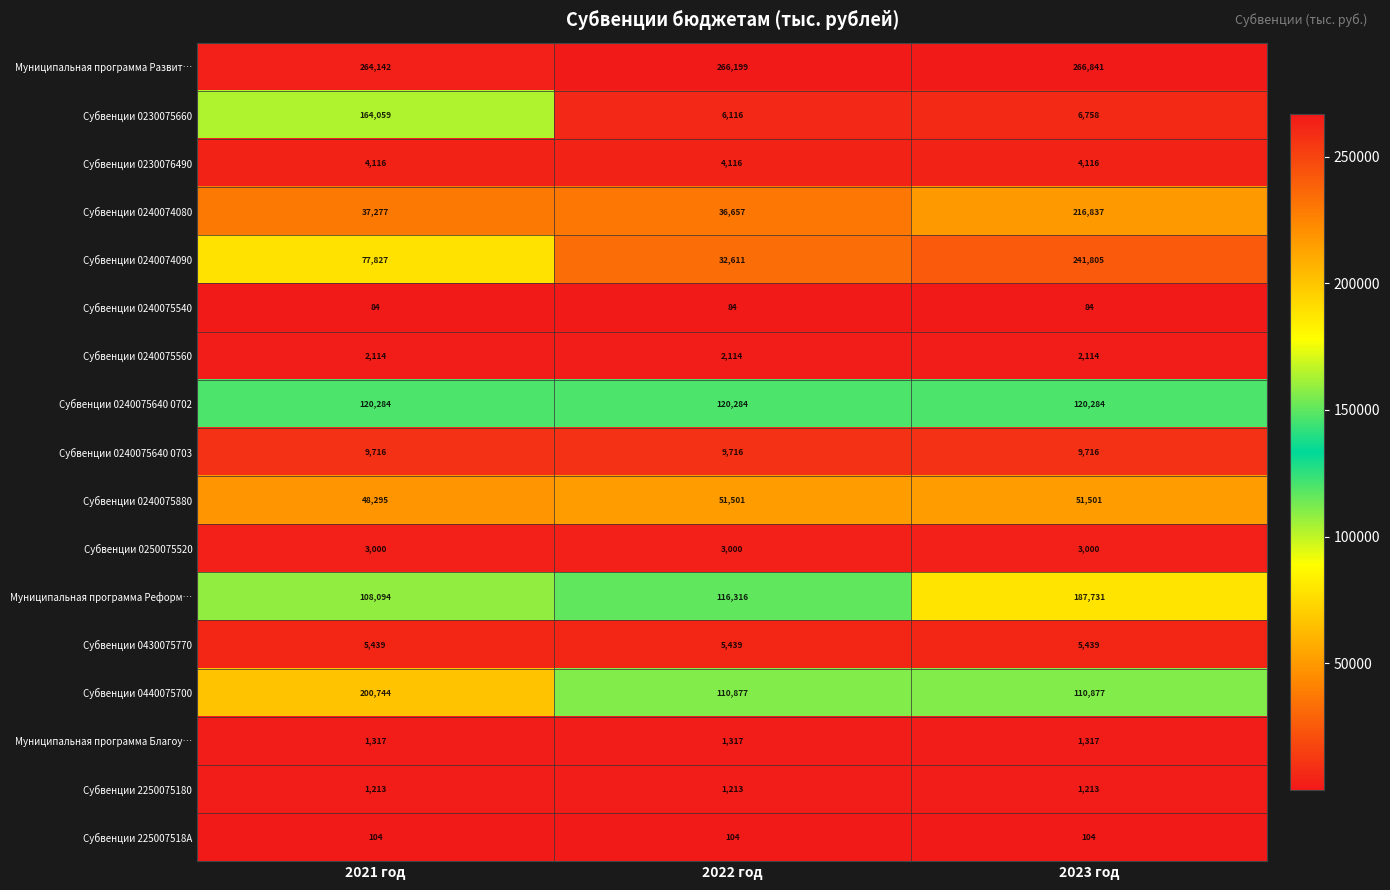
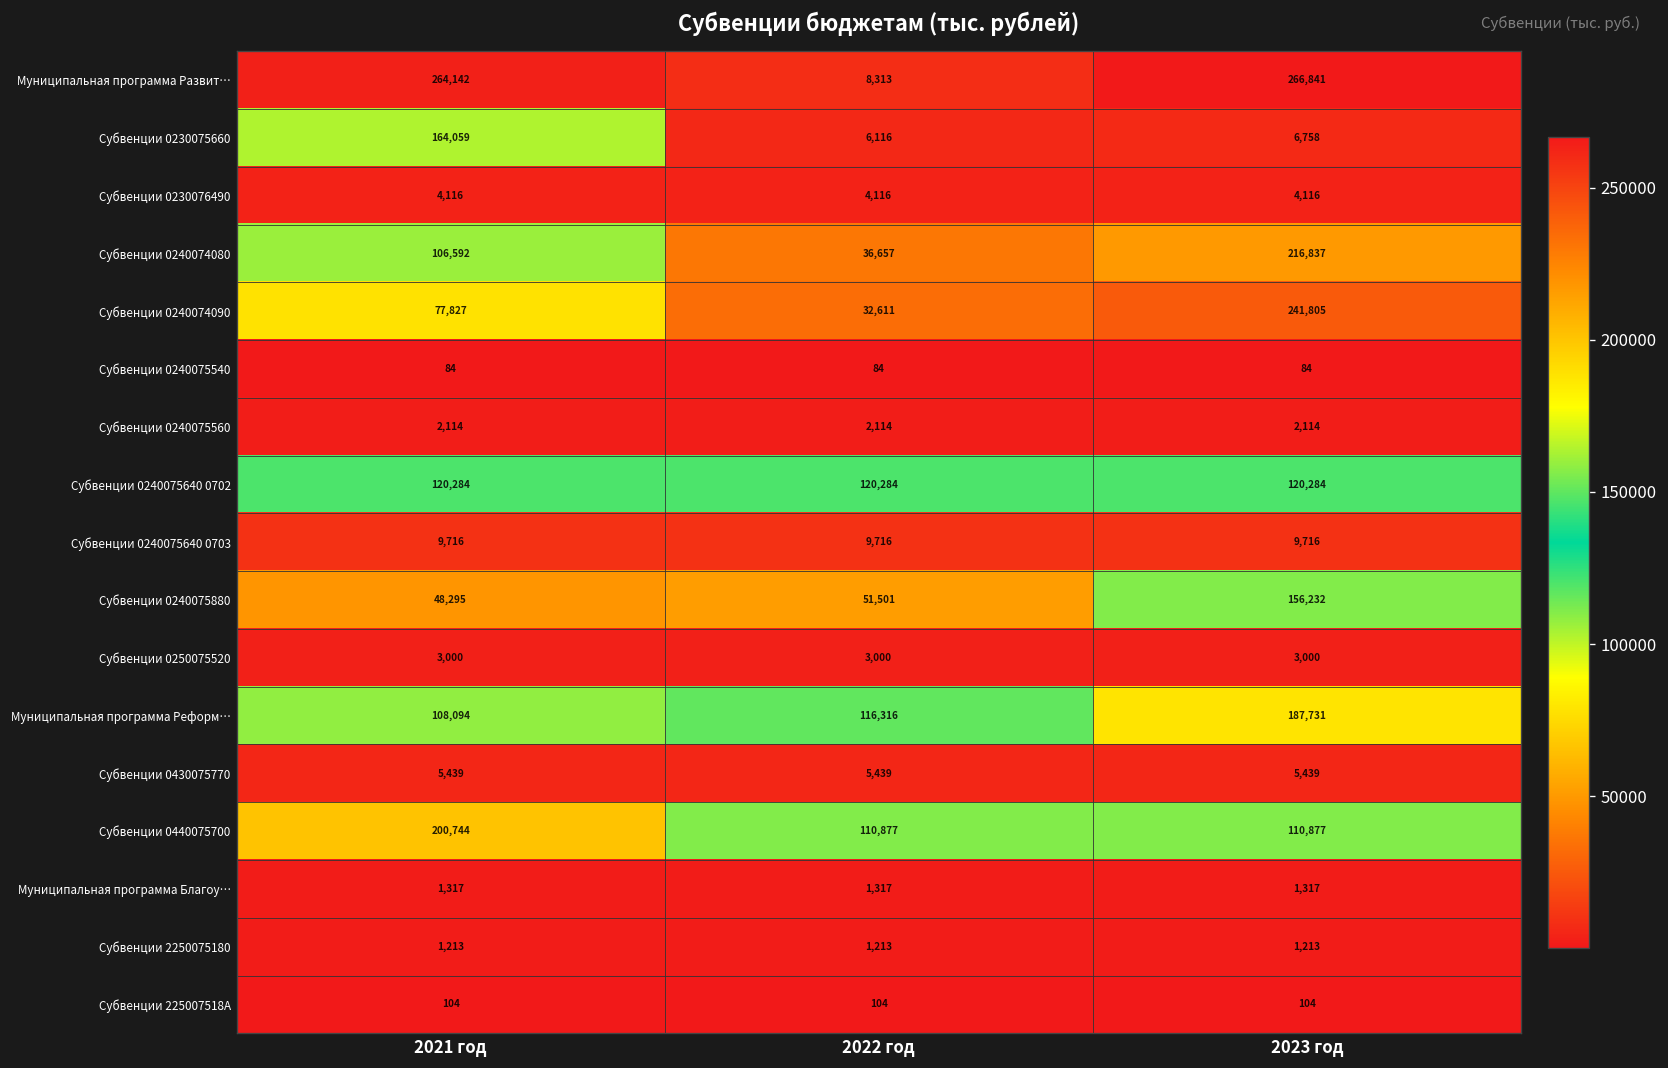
Муниципальная программа Развит…, 2022 год: 266,199 -> 8,313
Субвенции 0240074080, 2021 год: 37,277 -> 106,592
Субвенции 0240075880, 2023 год: 51,501 -> 156,232
